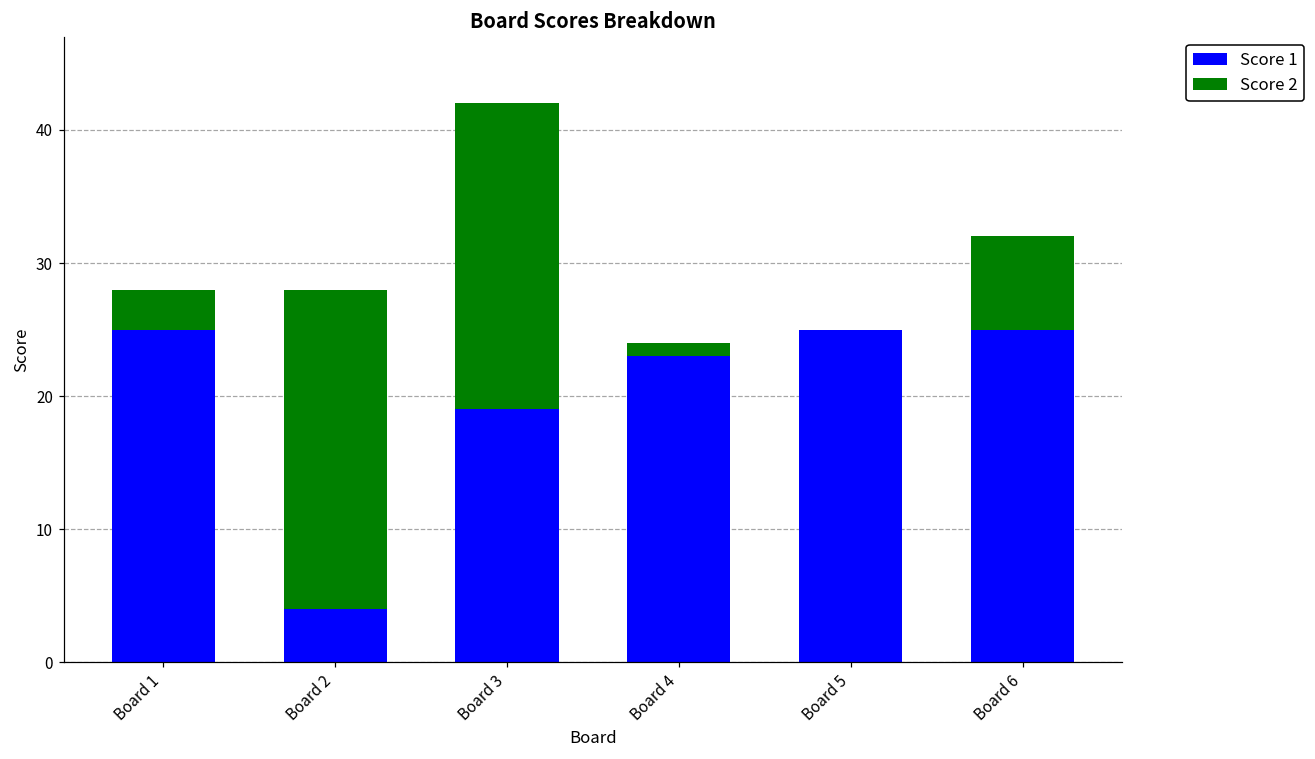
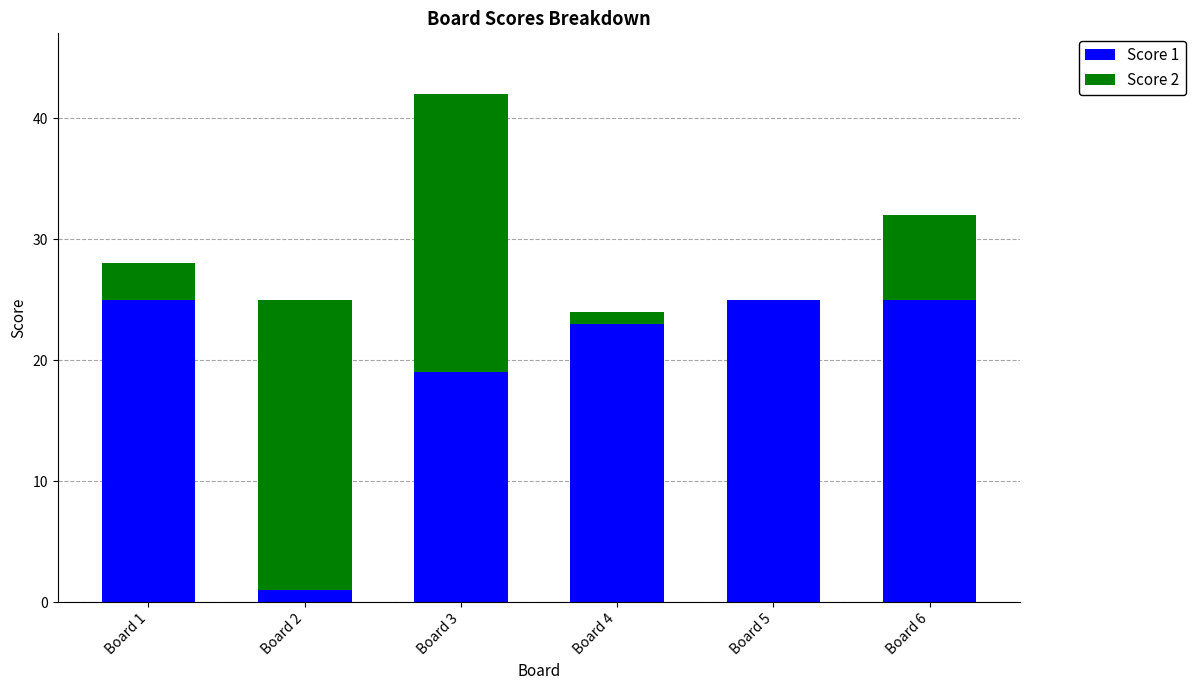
Score 1, Board 2: 4 -> 1
